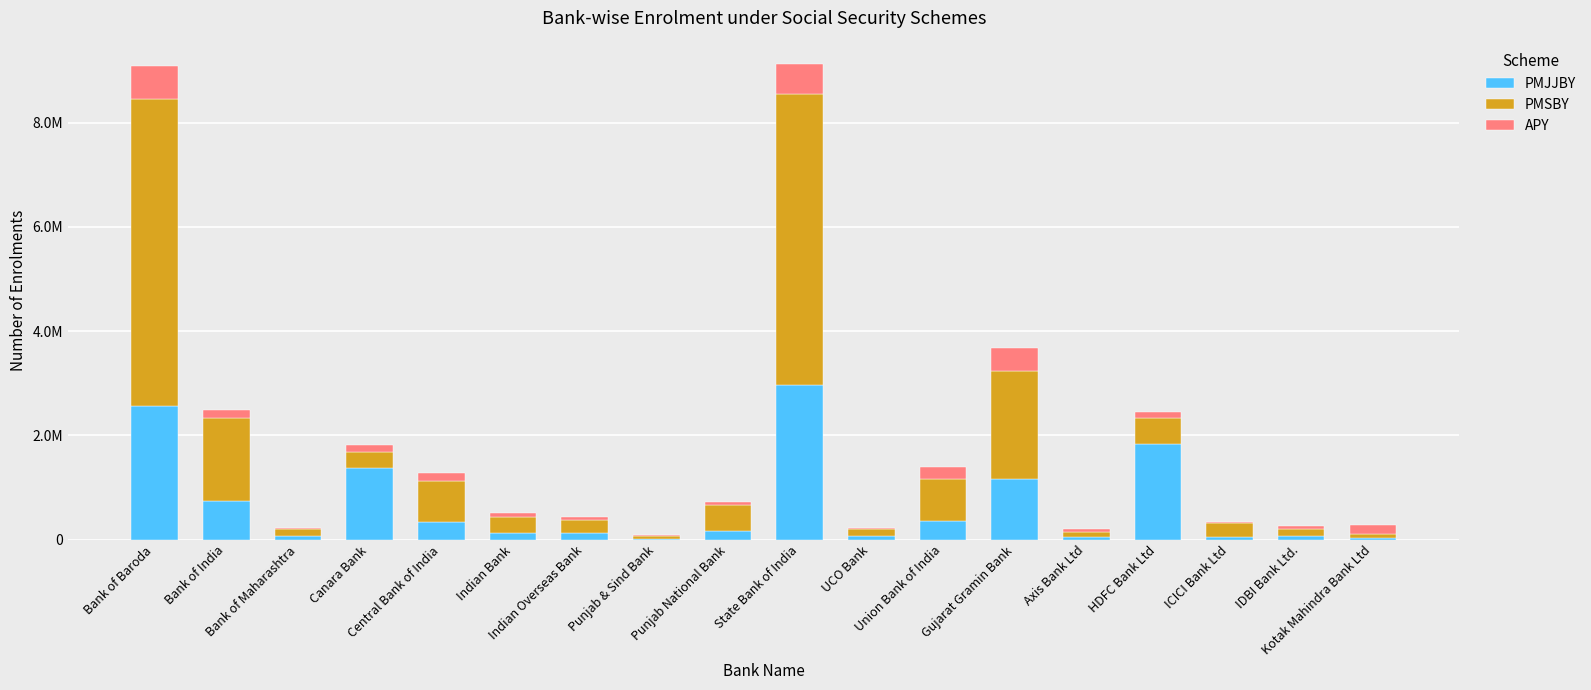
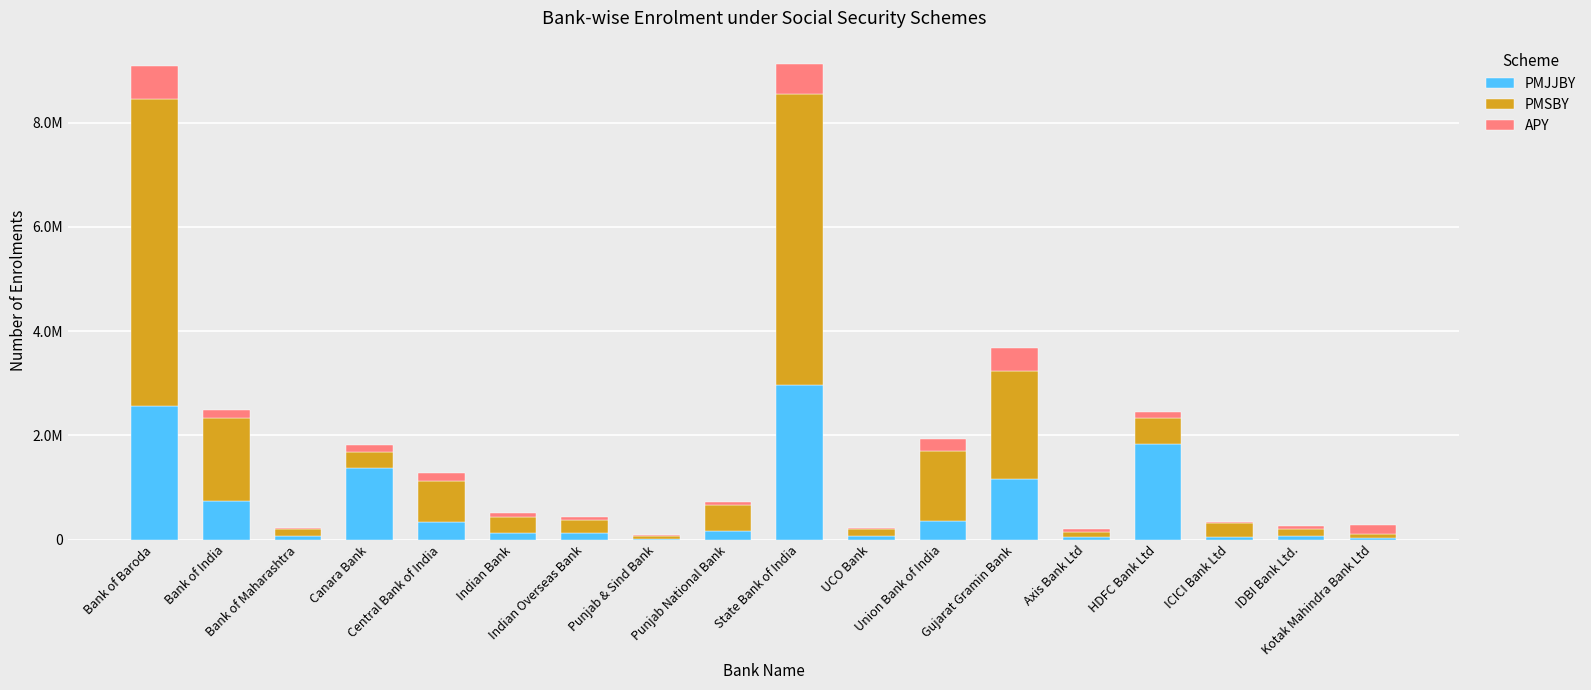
PMSBY, Union Bank of India: 800000 -> 1300000
